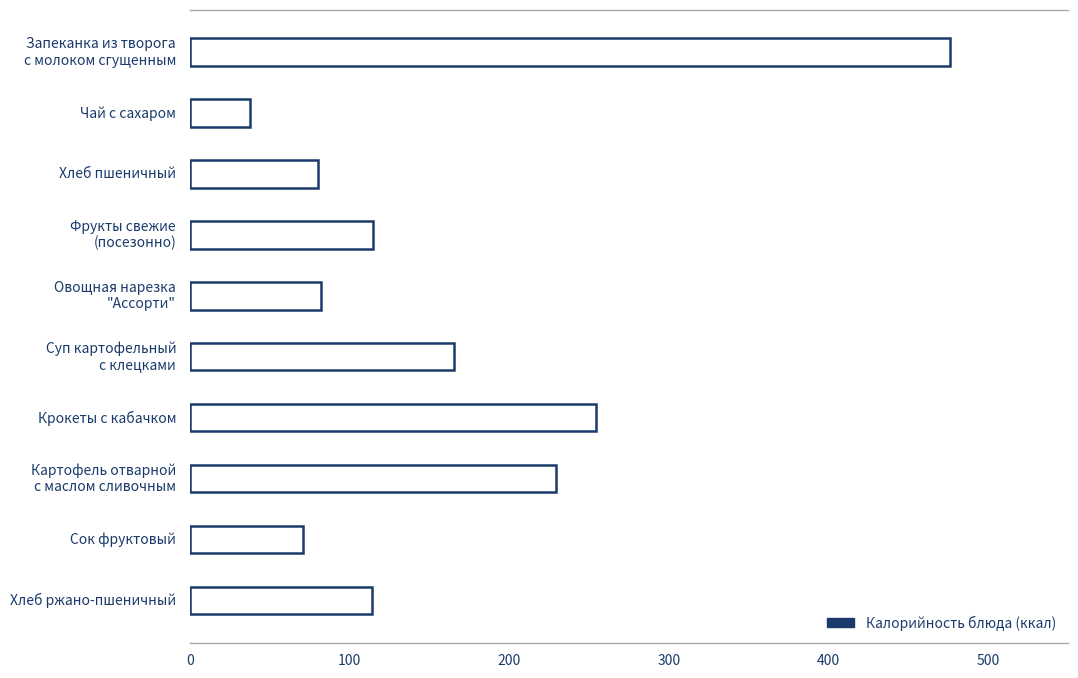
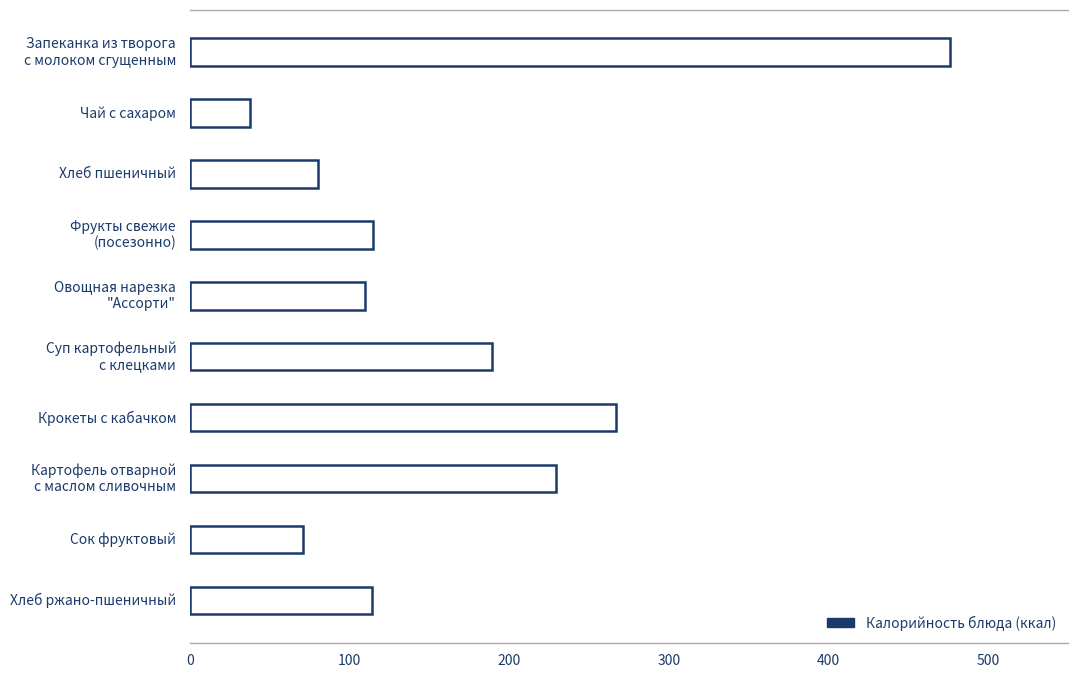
Овощная нарезка "Ассорти": 82 -> 110
Суп картофельный с клецками: 166 -> 189
Крокеты с кабачком: 254 -> 267
